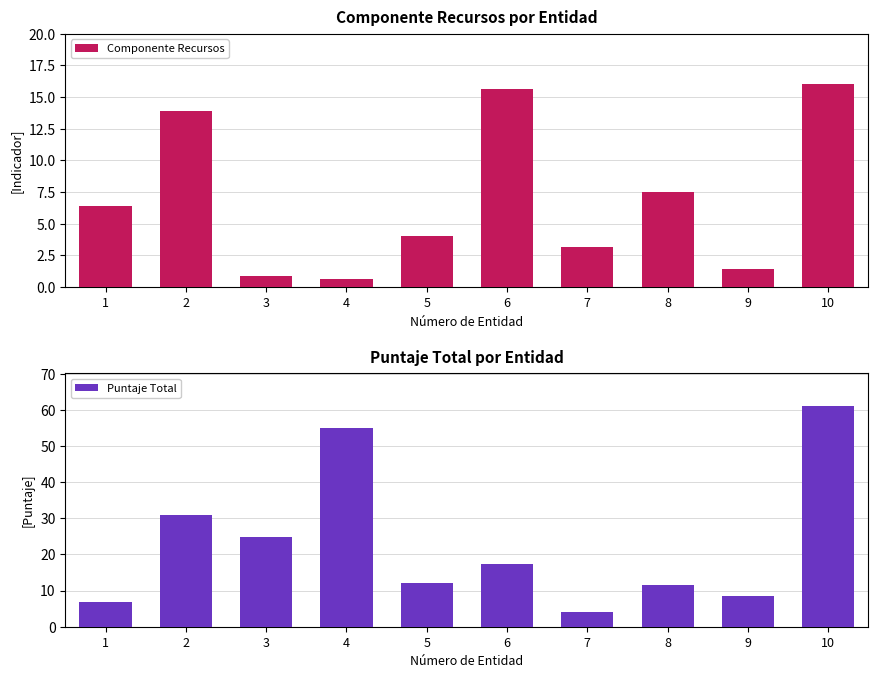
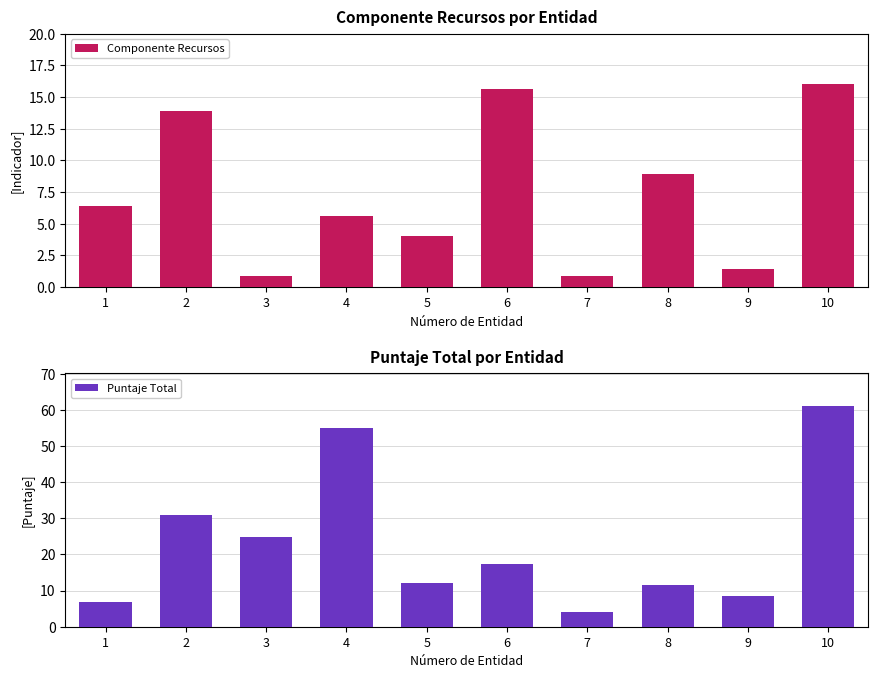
Componente Recursos por Entidad, 4: 0.7 -> 5.6
Componente Recursos por Entidad, 7: 3.1 -> 0.9
Componente Recursos por Entidad, 8: 7.5 -> 8.9
